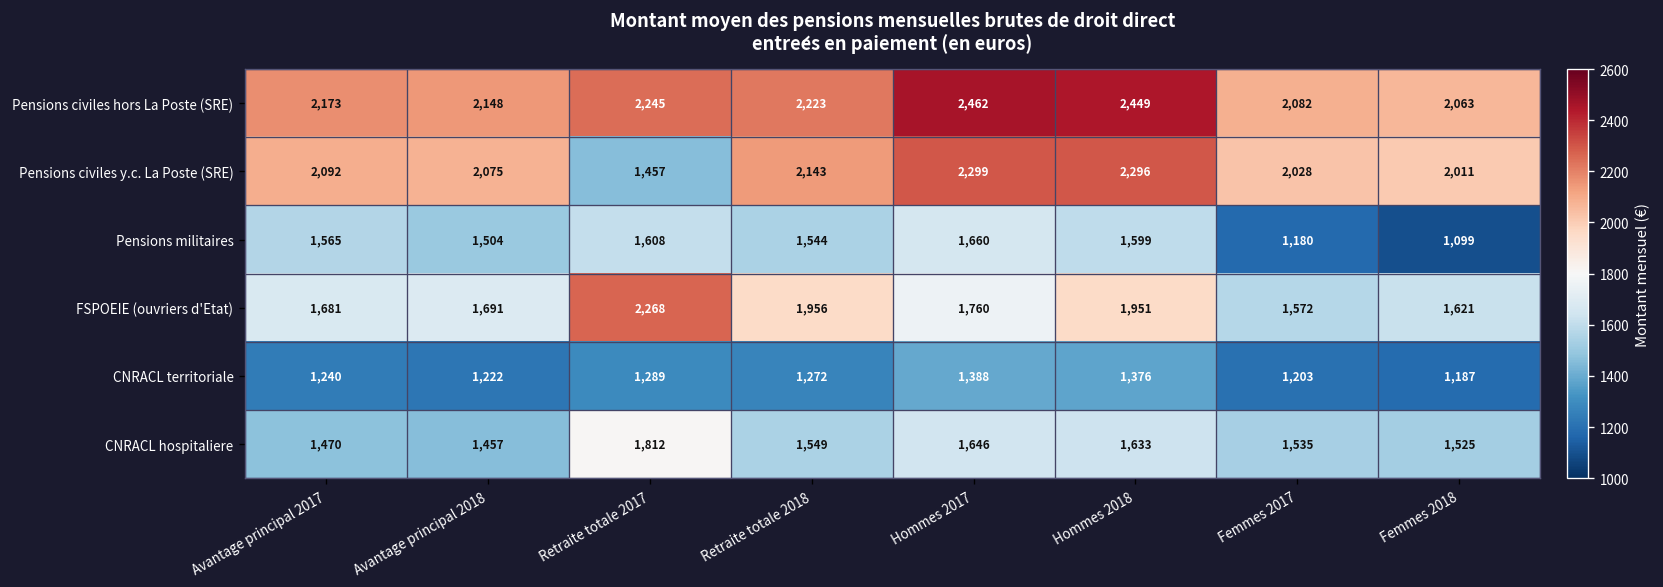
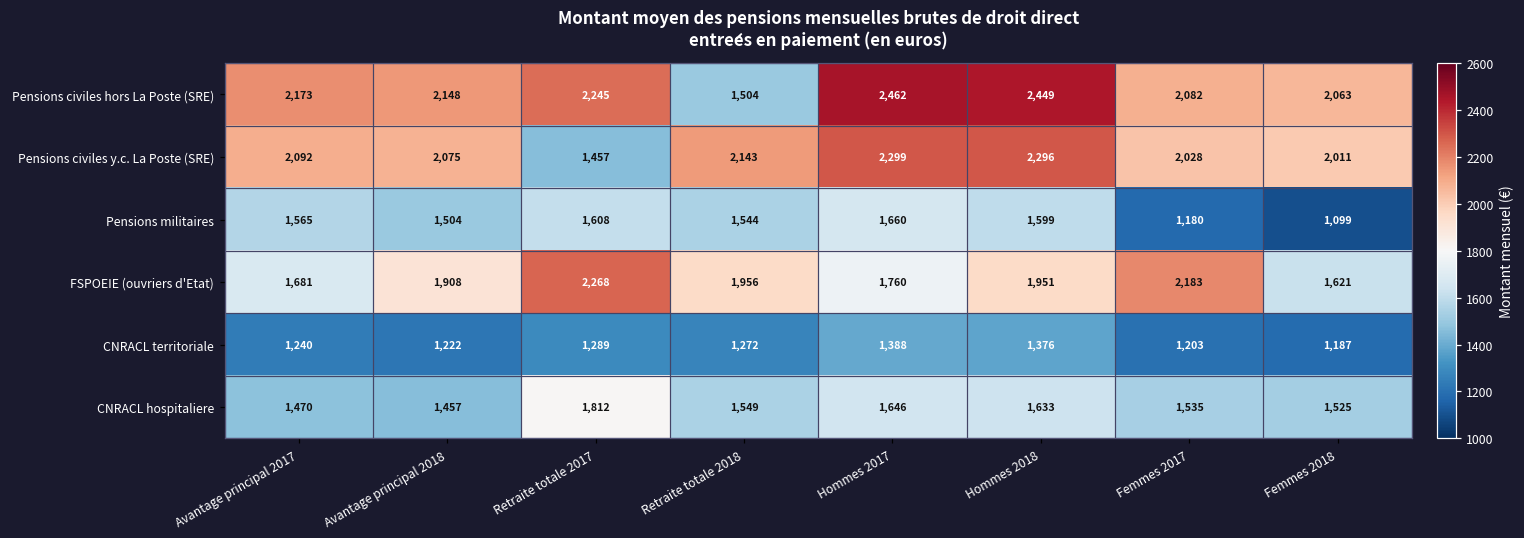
Pensions civiles hors La Poste (SRE), Retraite totale 2018: 2,223 -> 1,504
FSPOEIE (ouvriers d'Etat), Avantage principal 2018: 1,691 -> 1,908
FSPOEIE (ouvriers d'Etat), Femmes 2017: 1,572 -> 2,183
